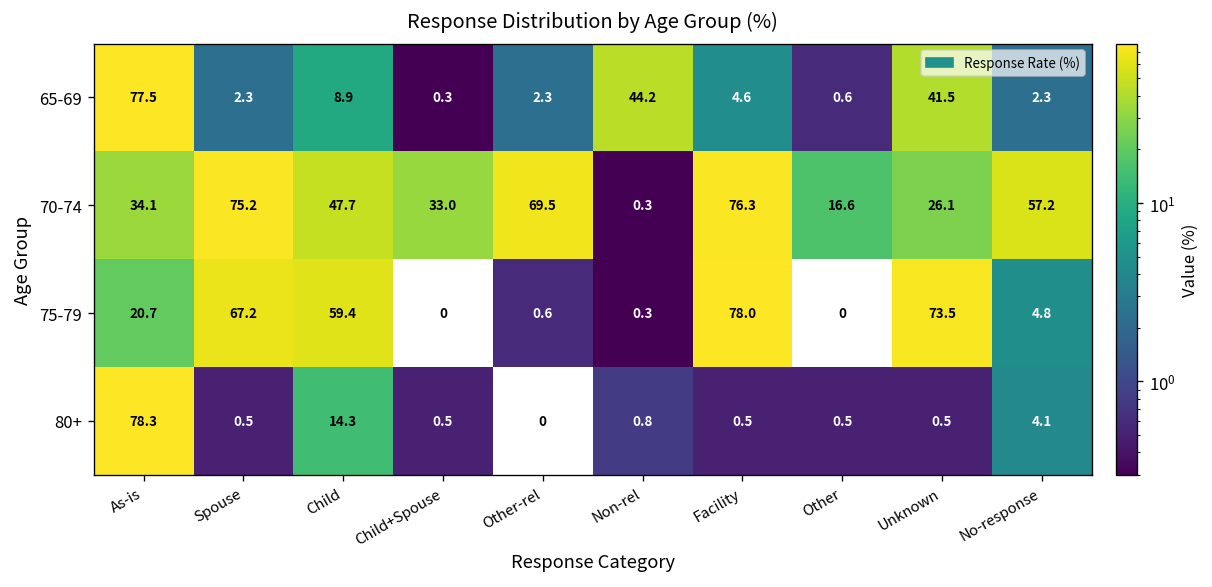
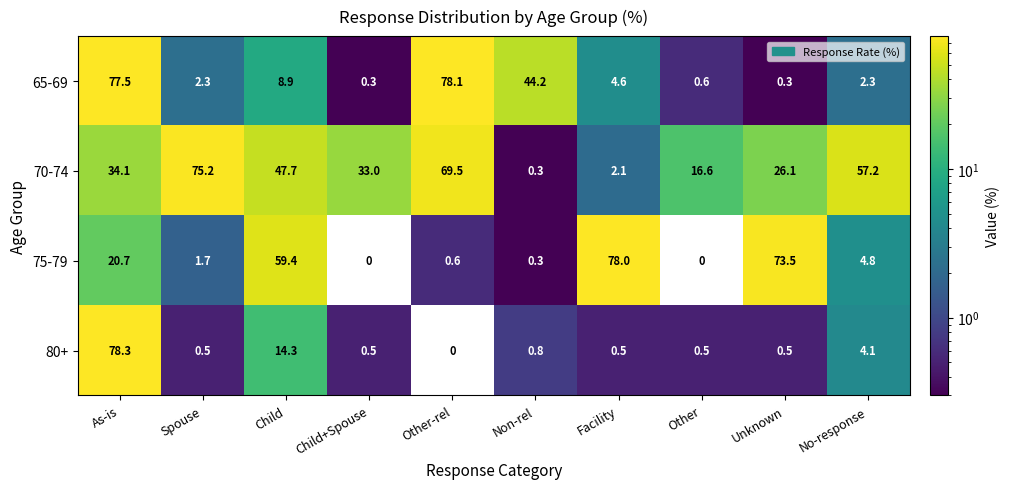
65-69, Other-rel: 2.3 -> 78.1
65-69, Unknown: 41.5 -> 0.3
70-74, Facility: 76.3 -> 2.1
75-79, Spouse: 67.2 -> 1.7
